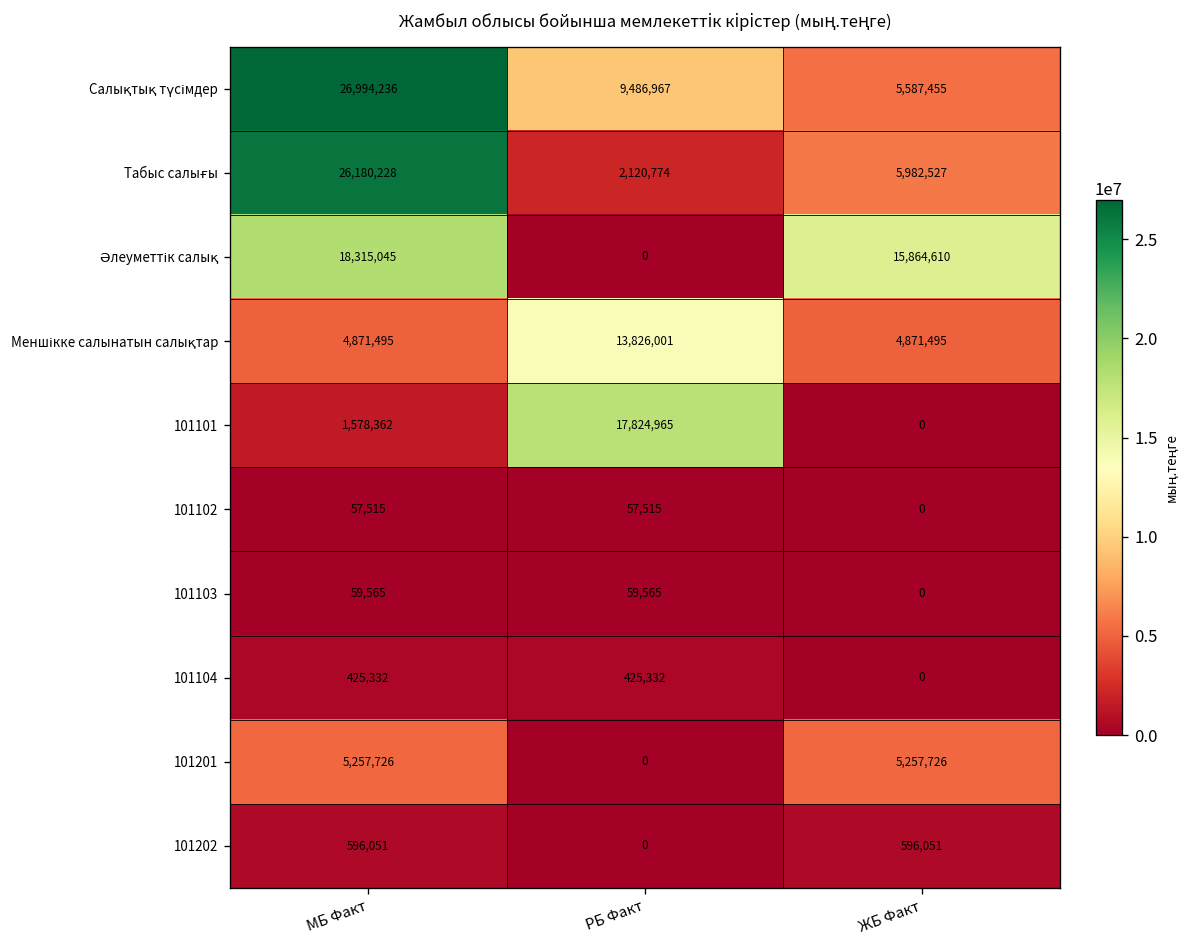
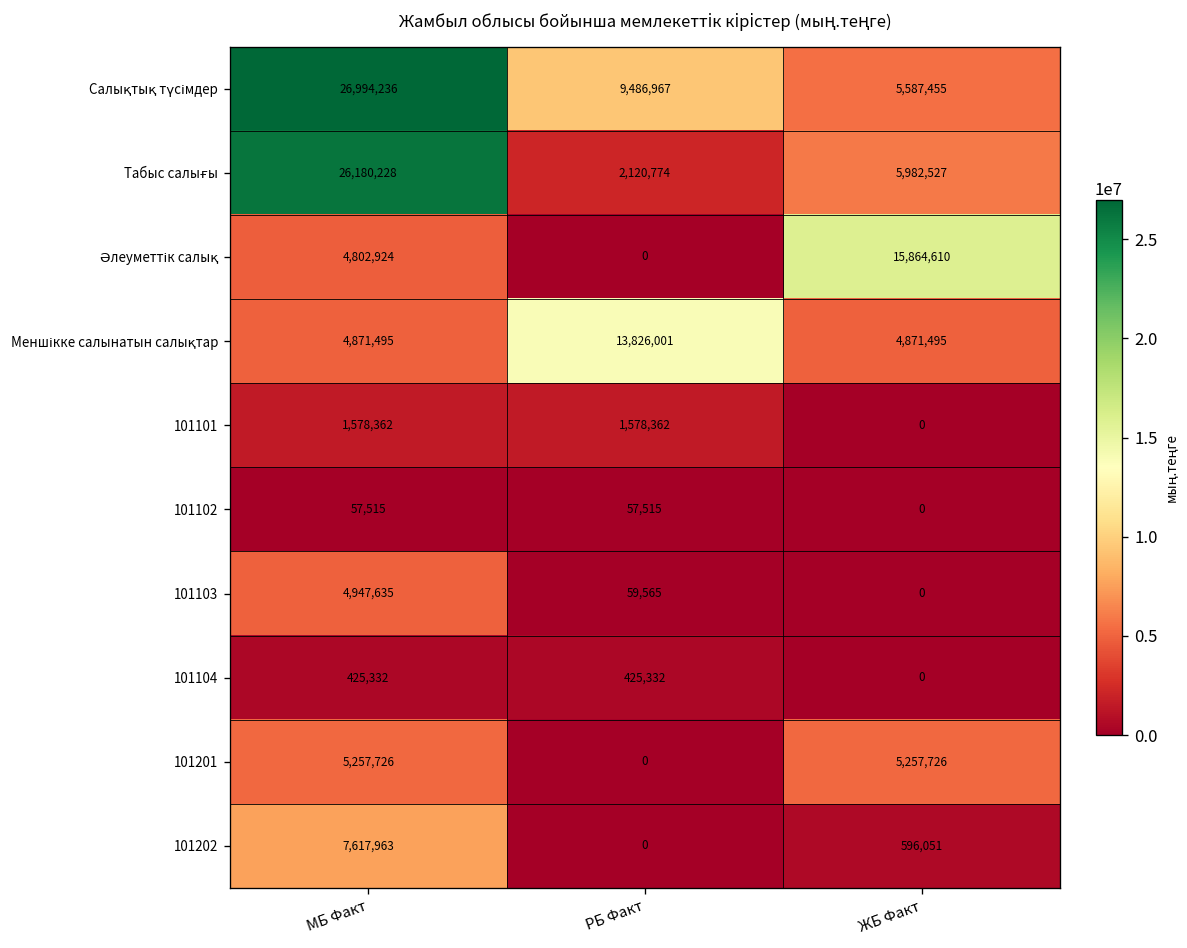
Әлеуметтік салық, МБ Факт: 18,315,045 -> 4,802,924
101101, РБ Факт: 17,824,965 -> 1,578,362
101103, МБ Факт: 59,565 -> 4,947,635
101202, МБ Факт: 596,051 -> 7,617,963
